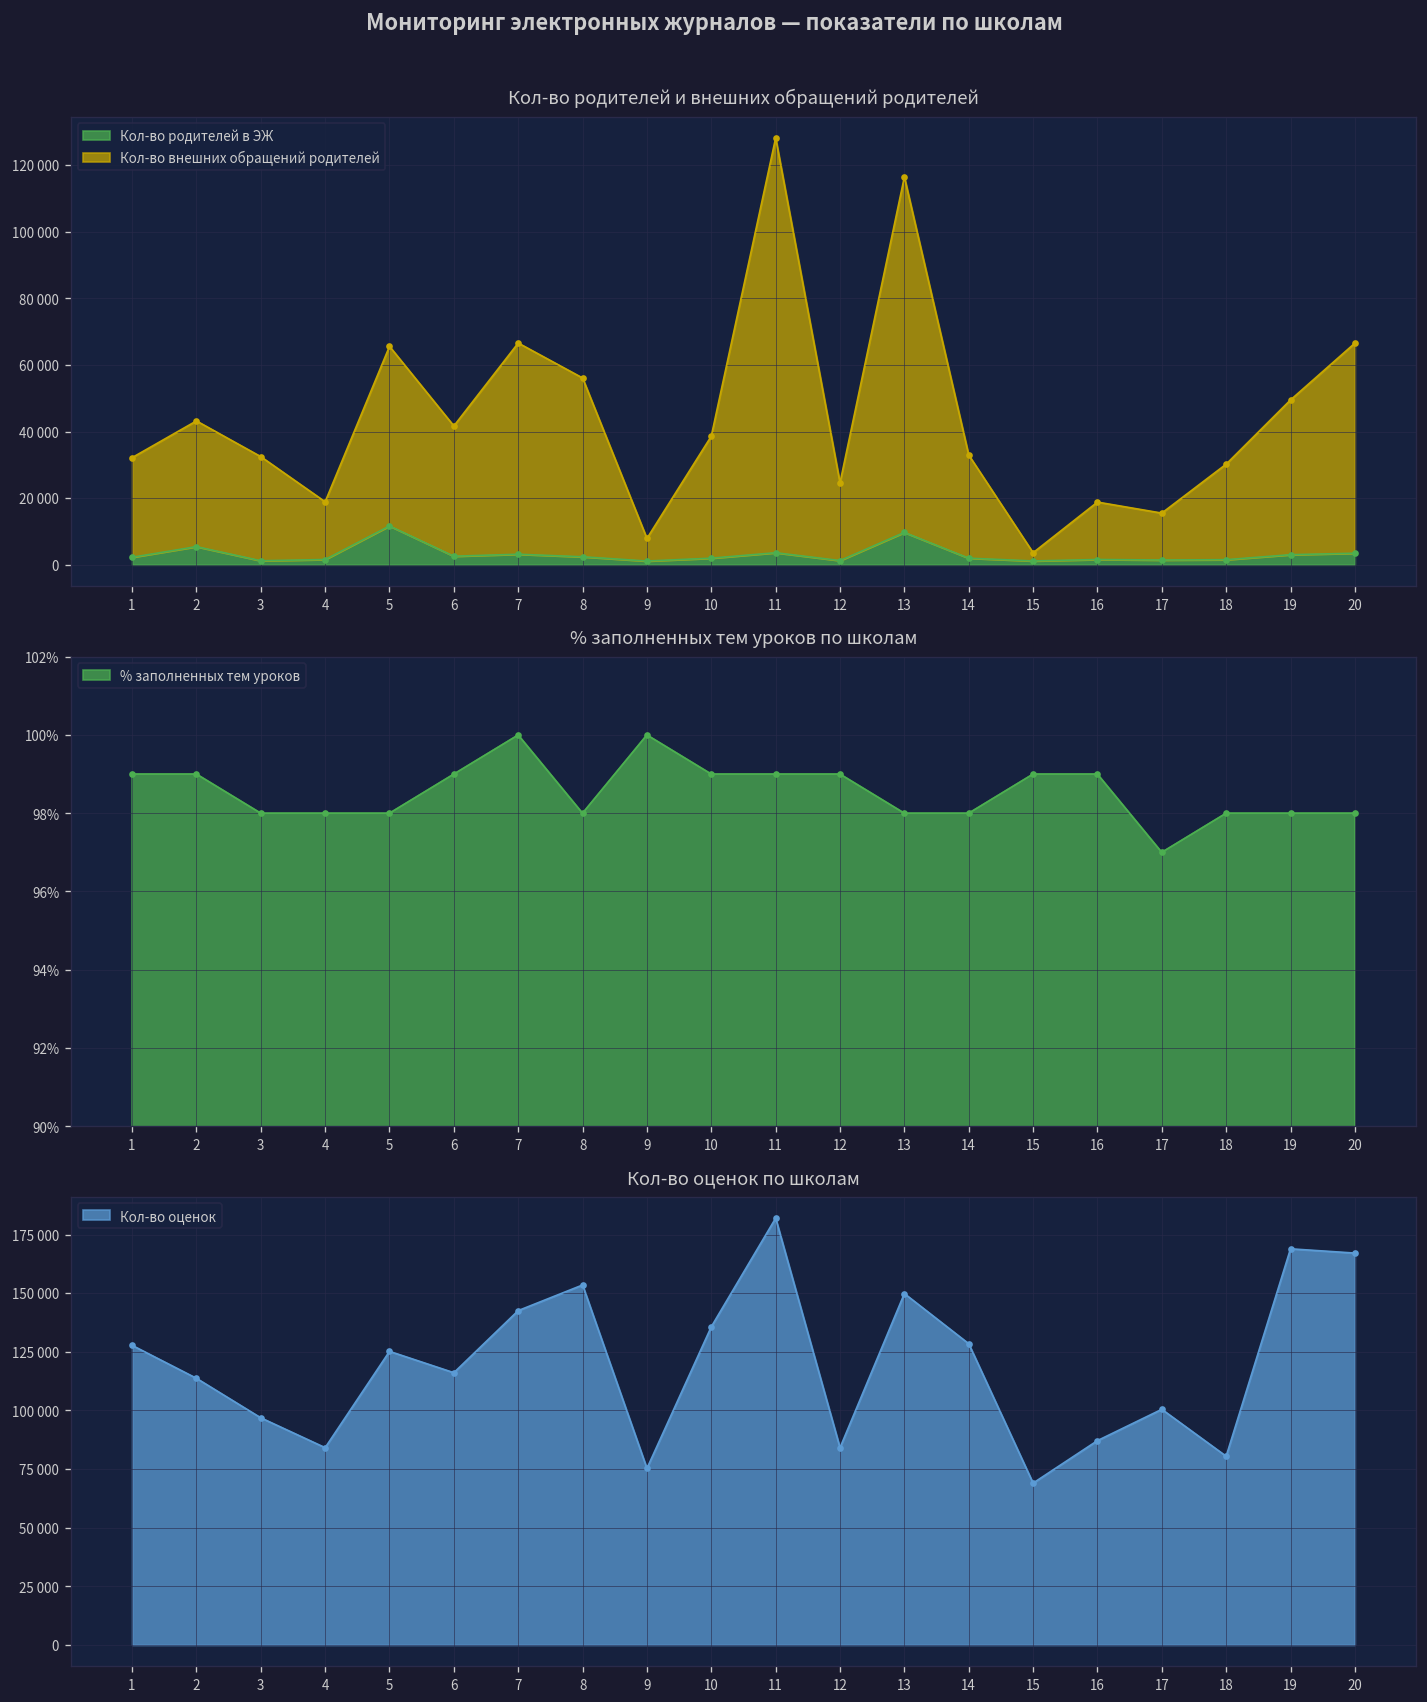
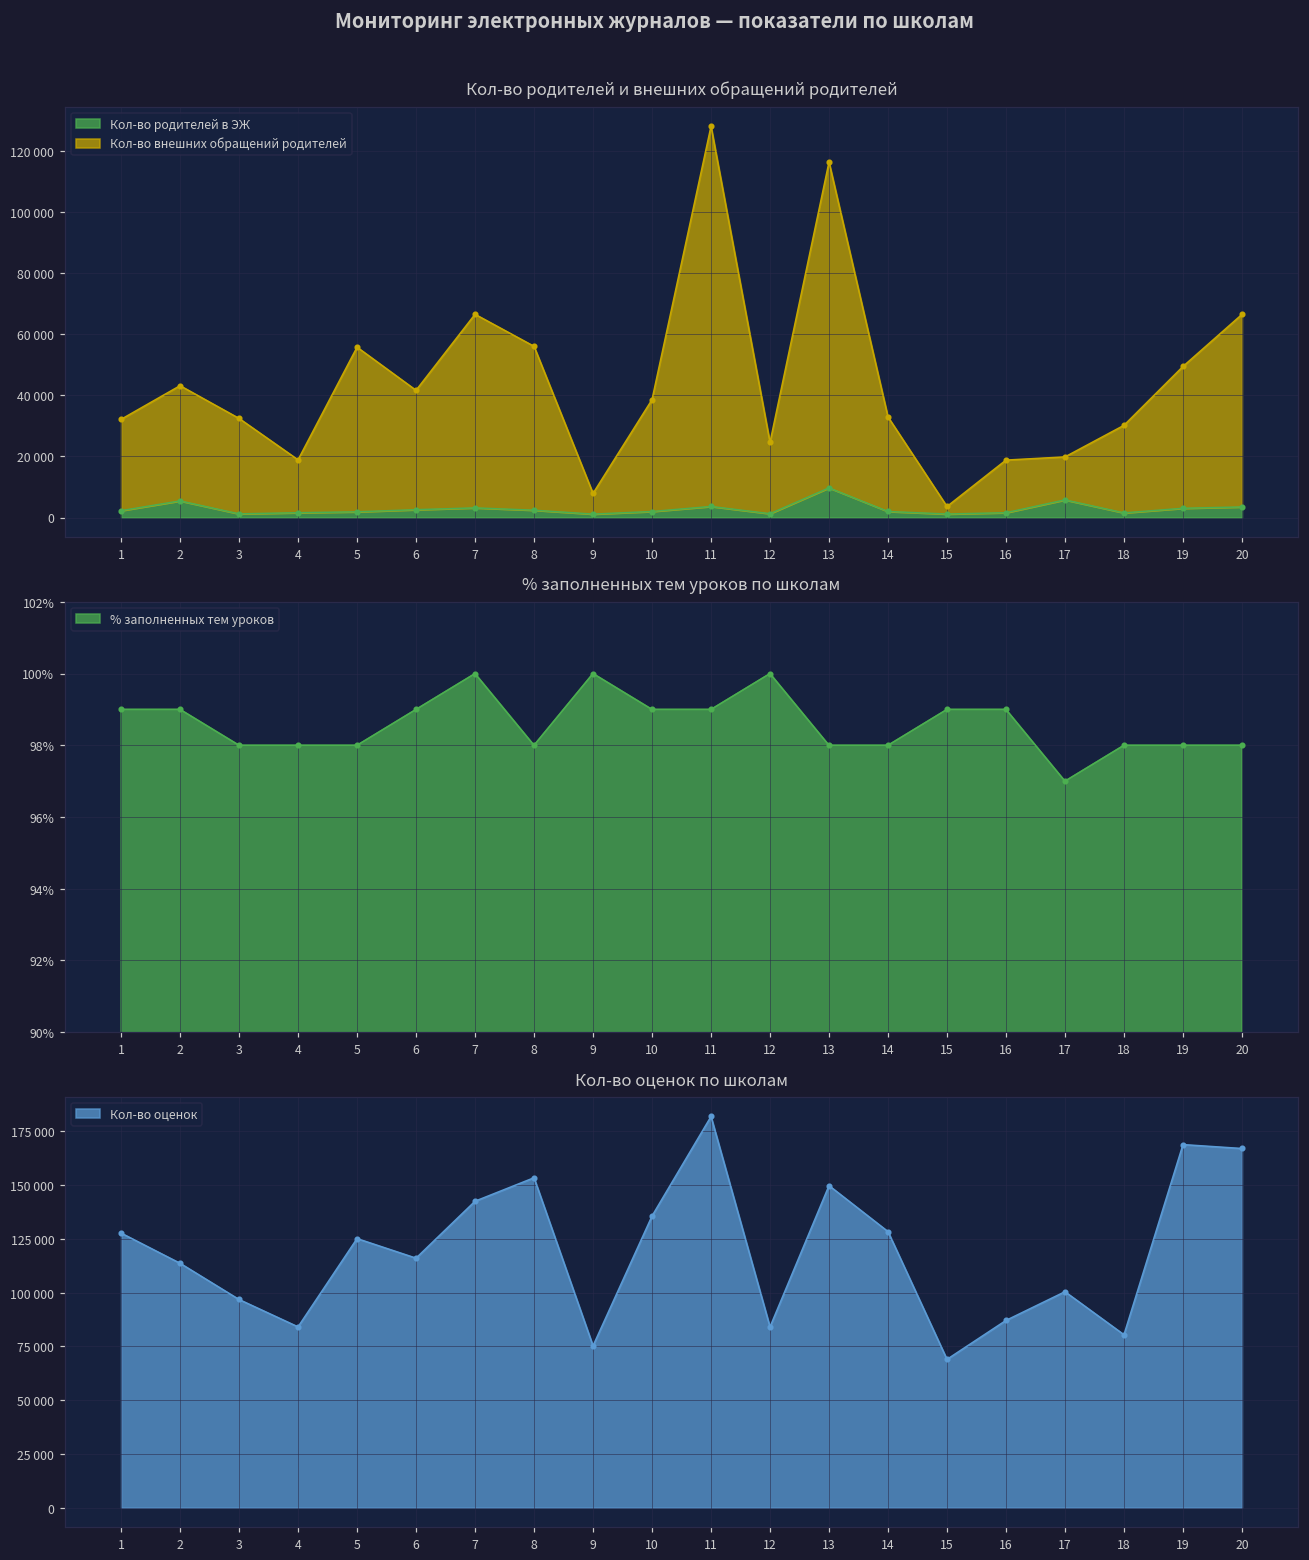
Кол-во родителей и внешних обращений родителей, Кол-во родителей в ЭЖ, 5: 12000 -> 2000
Кол-во родителей и внешних обращений родителей, Кол-во родителей в ЭЖ, 17: 1000 -> 6000
% заполненных тем уроков по школам, 12: 99% -> 100%
